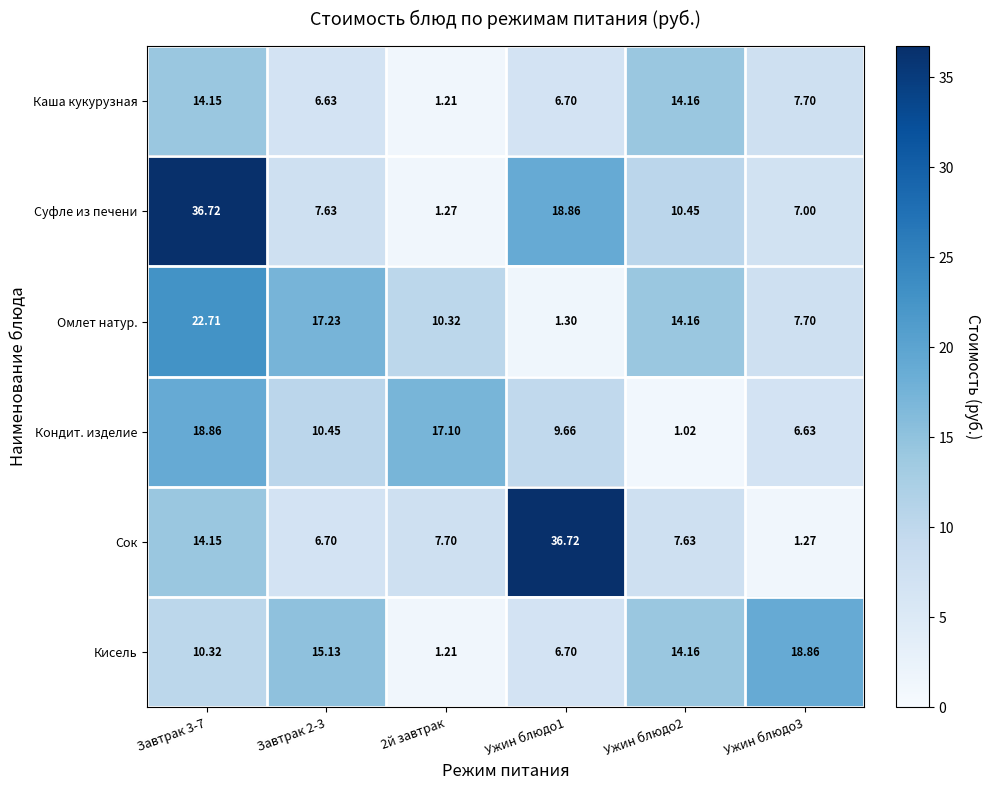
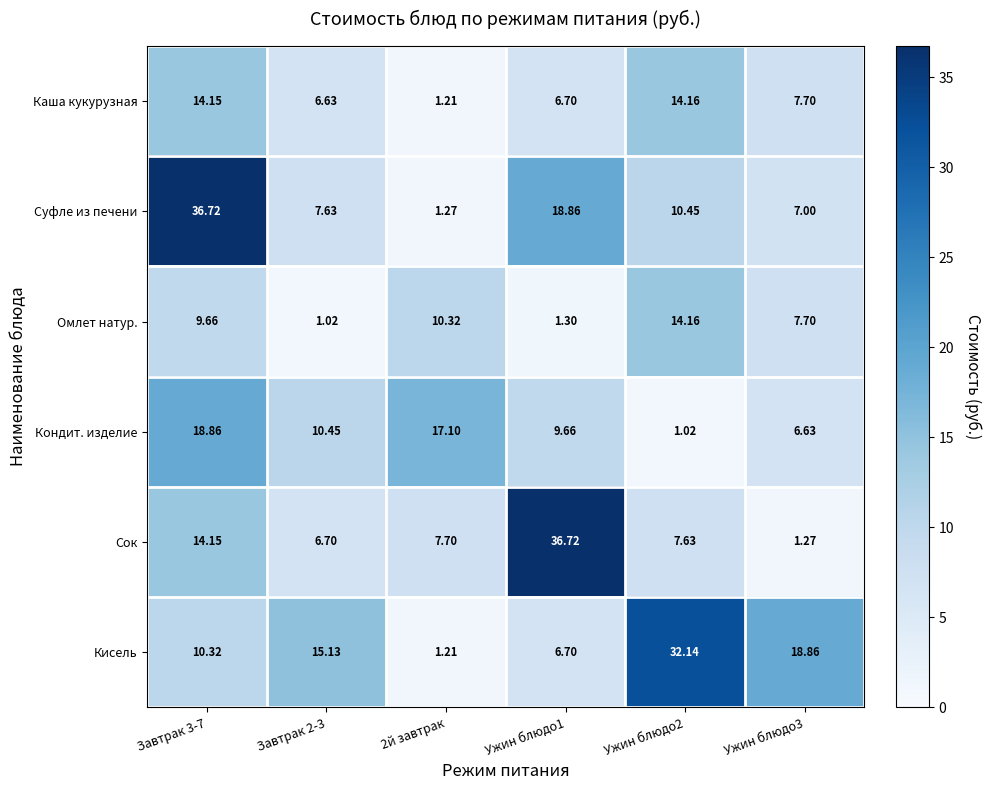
Омлет натур., Завтрак 3-7: 22.71 -> 9.66
Омлет натур., Завтрак 2-3: 17.23 -> 1.02
Кисель, Ужин блюдо2: 14.16 -> 32.14
